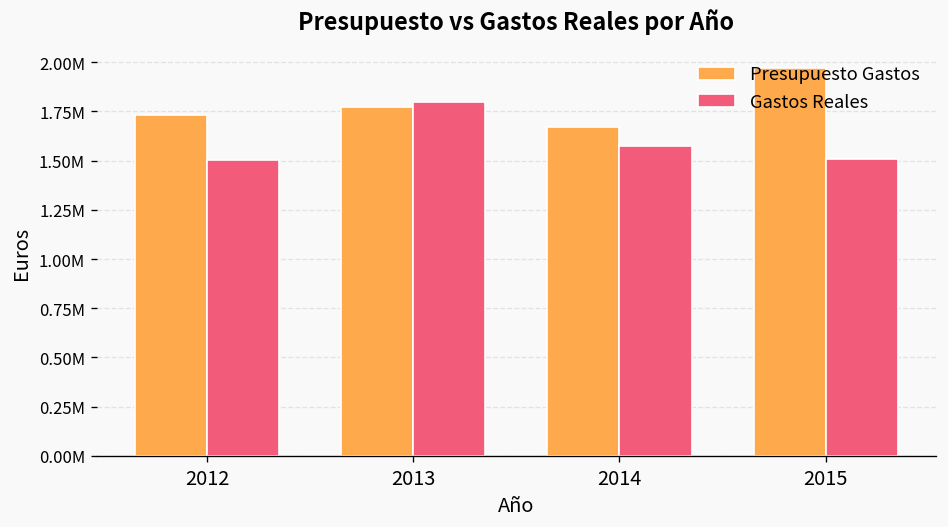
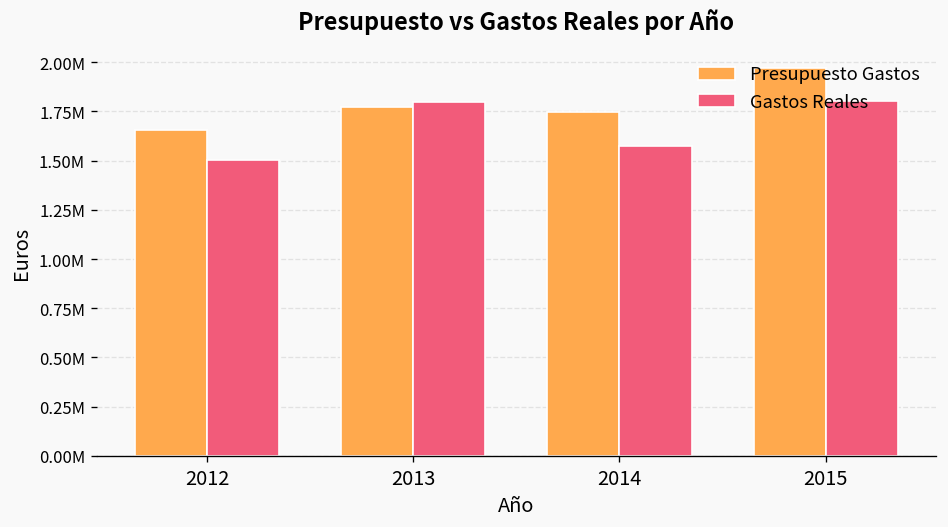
Presupuesto Gastos, 2012: 1730000 -> 1660000
Presupuesto Gastos, 2014: 1670000 -> 1750000
Gastos Reales, 2015: 1510000 -> 1800000
